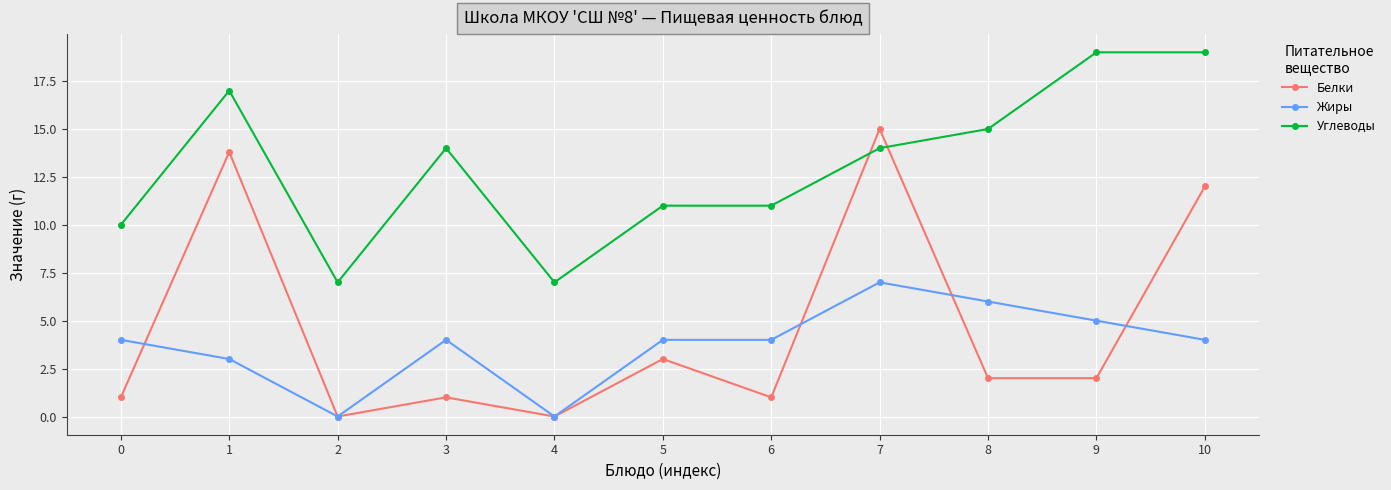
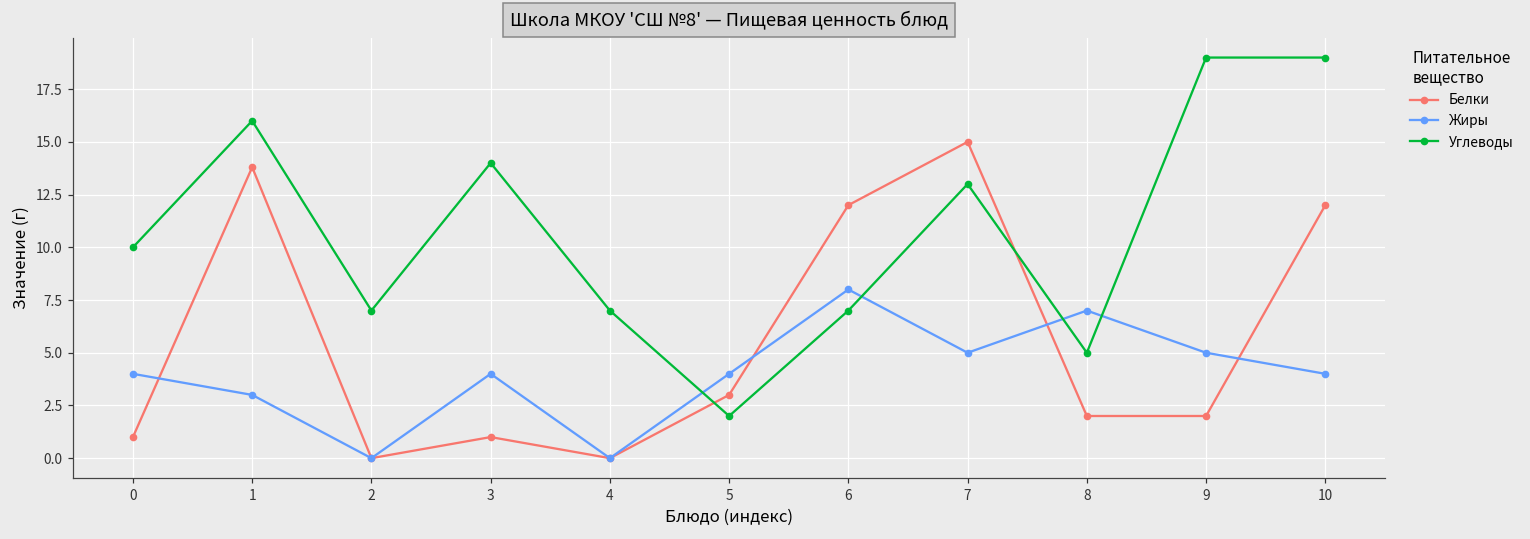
Углеводы, 1: 17 -> 16
Углеводы, 5: 11 -> 2
Белки, 6: 1 -> 12
Жиры, 6: 4 -> 8
Углеводы, 6: 11 -> 7
Жиры, 7: 7 -> 5
Углеводы, 7: 14 -> 13
Жиры, 8: 6 -> 7
Углеводы, 8: 15 -> 5
